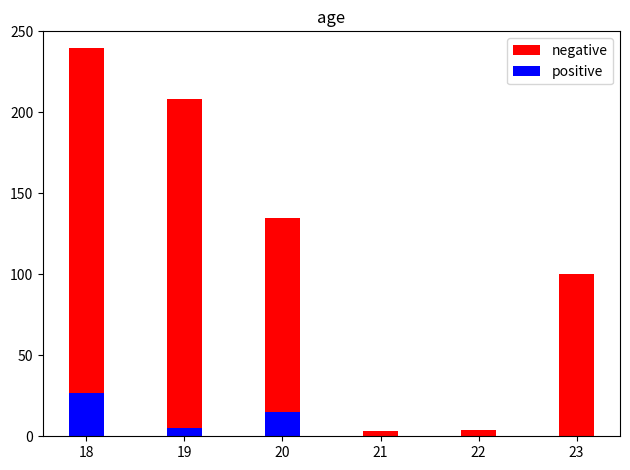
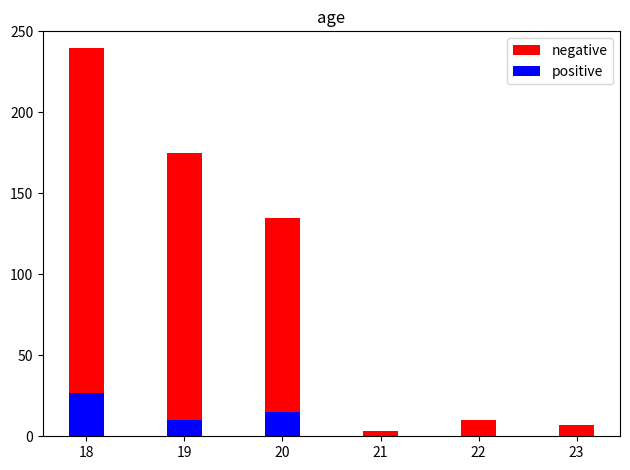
negative, 19: 208 -> 175
positive, 19: 5 -> 10
negative, 22: 4 -> 10
negative, 23: 100 -> 7
